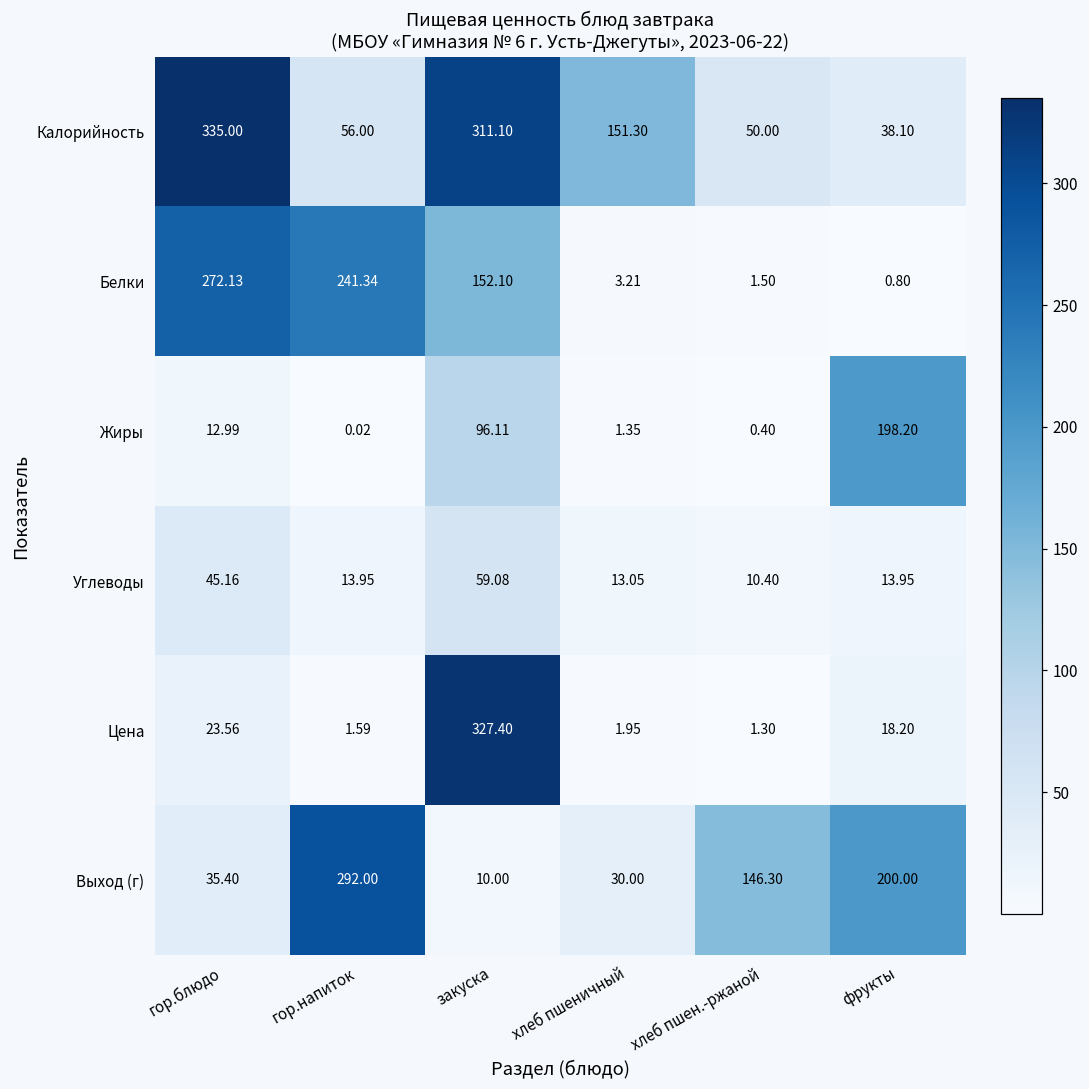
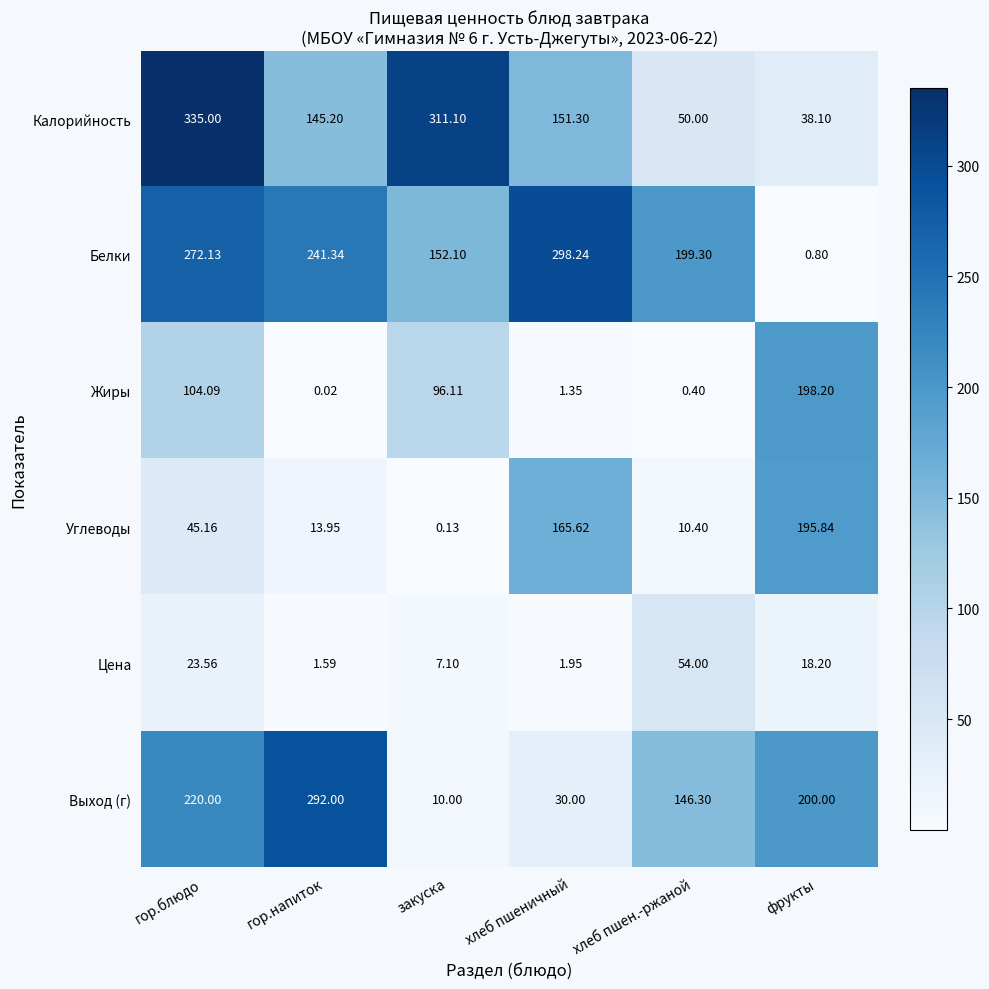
Калорийность, гор.напиток: 56.00 -> 145.20
Белки, хлеб пшеничный: 3.21 -> 298.24
Белки, хлеб пшен.-ржаной: 1.50 -> 199.30
Жиры, гор.блюдо: 12.99 -> 104.09
Углеводы, закуска: 59.08 -> 0.13
Углеводы, хлеб пшеничный: 13.05 -> 165.62
Углеводы, фрукты: 13.95 -> 195.84
Цена, закуска: 327.40 -> 7.10
Цена, хлеб пшен.-ржаной: 1.30 -> 54.00
Выход (г), гор.блюдо: 35.40 -> 220.00
